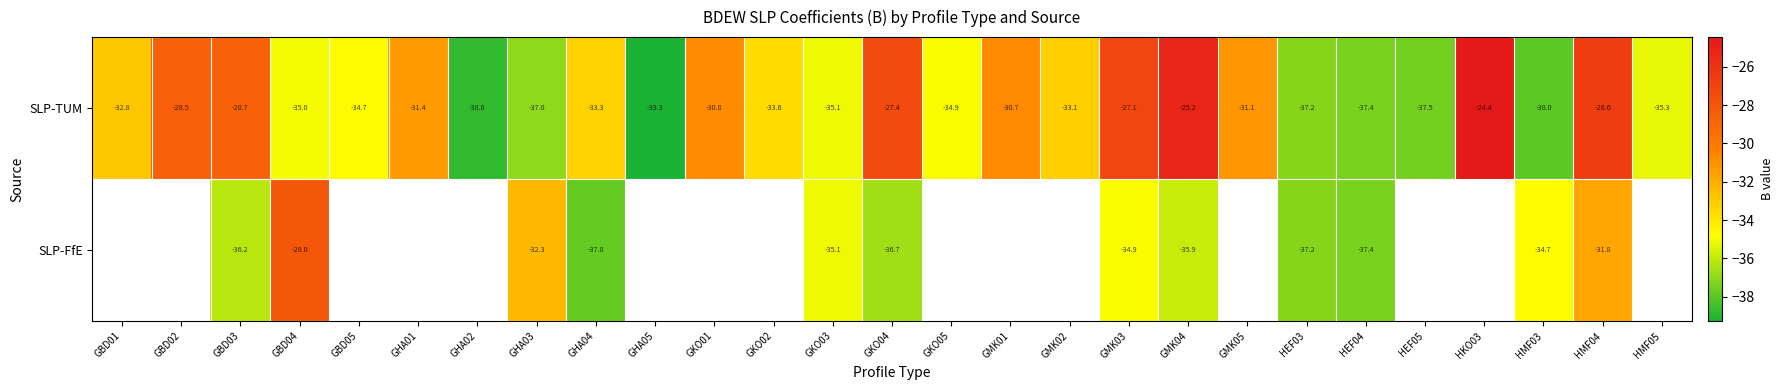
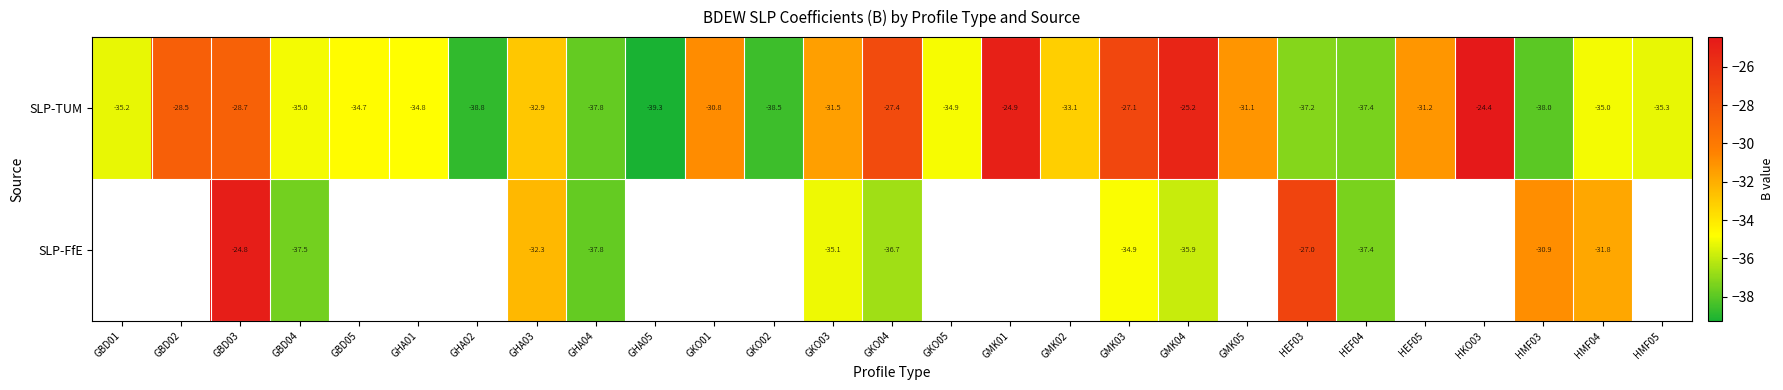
SLP-TUM, GBD01: -32.8 -> -35.2
SLP-TUM, GHA01: -31.4 -> -34.8
SLP-TUM, GHA03: -37.0 -> -32.9
SLP-TUM, GHA04: -33.3 -> -37.8
SLP-TUM, GKO02: -33.6 -> -38.5
SLP-TUM, GKO03: -35.1 -> -31.5
SLP-TUM, GMK01: -30.7 -> -24.9
SLP-TUM, HEF05: -37.5 -> -31.2
SLP-TUM, HMF04: -26.6 -> -35.0
SLP-FfE, GBD03: -36.2 -> -24.8
SLP-FfE, GBD04: -28.0 -> -37.5
SLP-FfE, HEF03: -37.2 -> -27.0
SLP-FfE, HMF03: -34.7 -> -30.9
